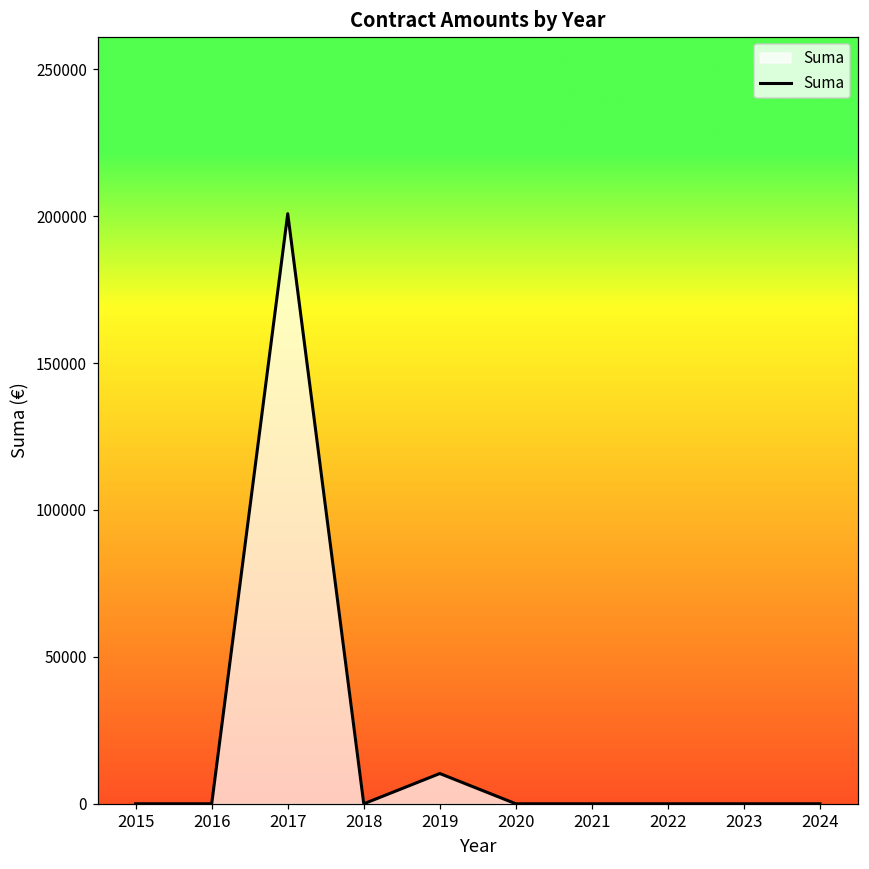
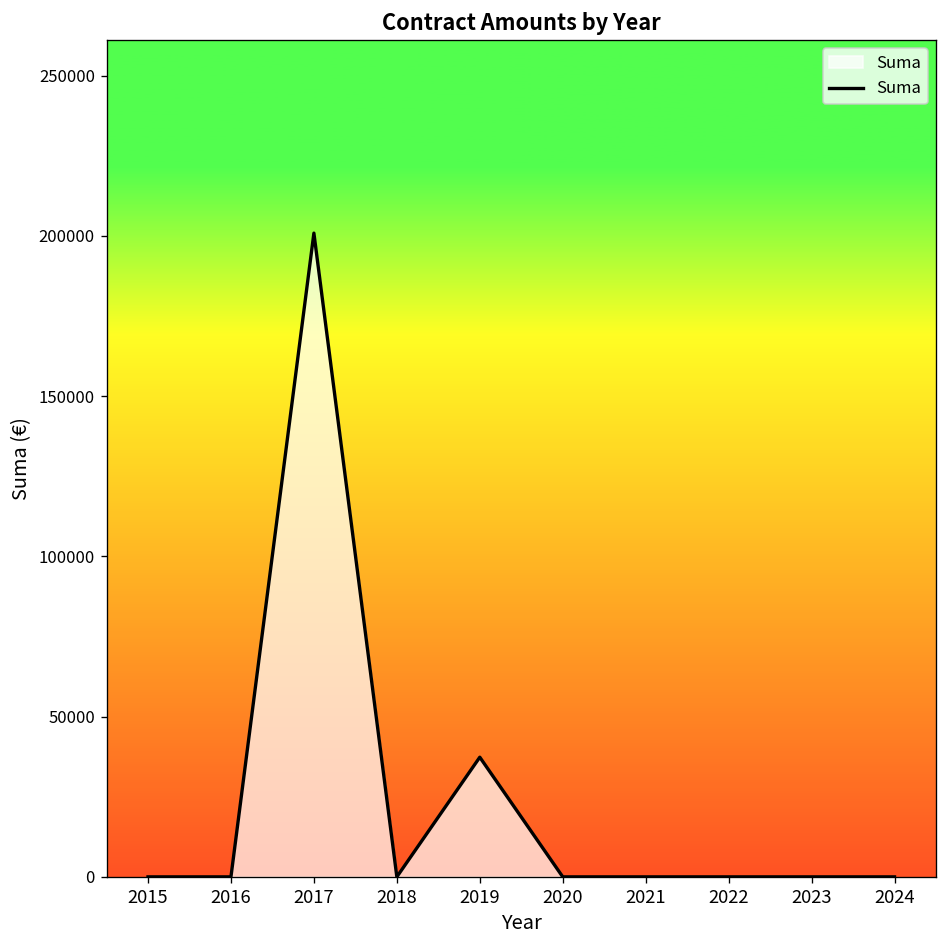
2019: 10000 -> 37000
